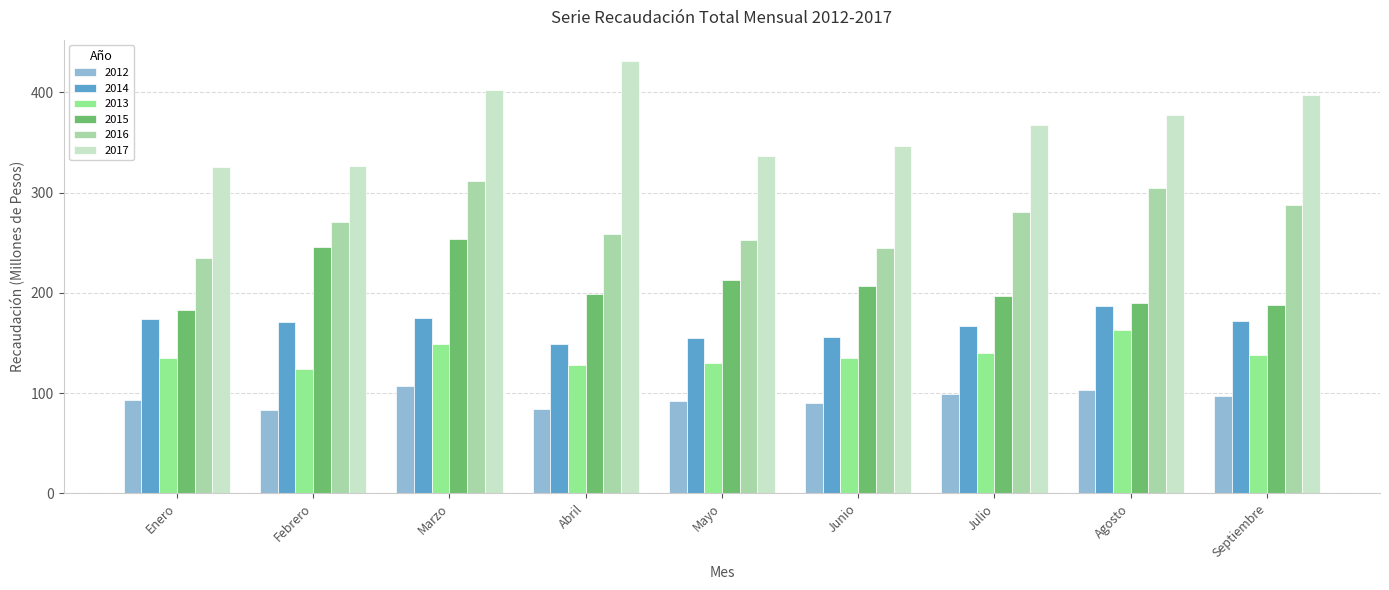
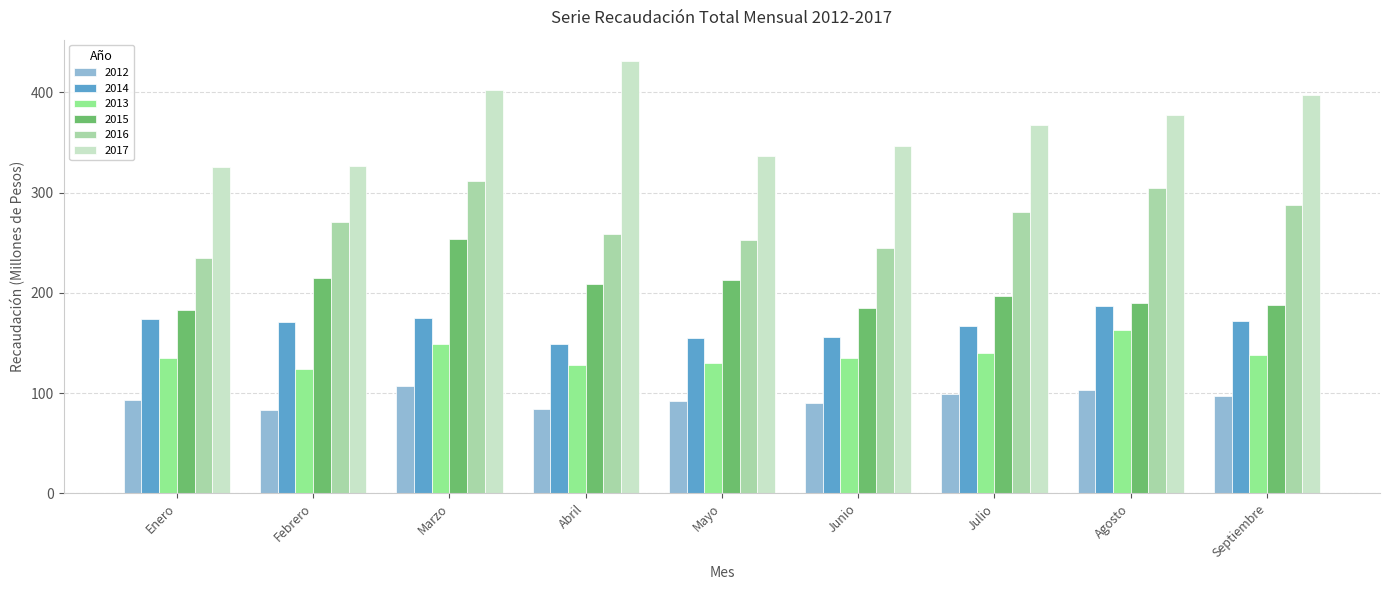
2015, Febrero: 246 -> 215
2015, Abril: 199 -> 209
2015, Junio: 207 -> 185
